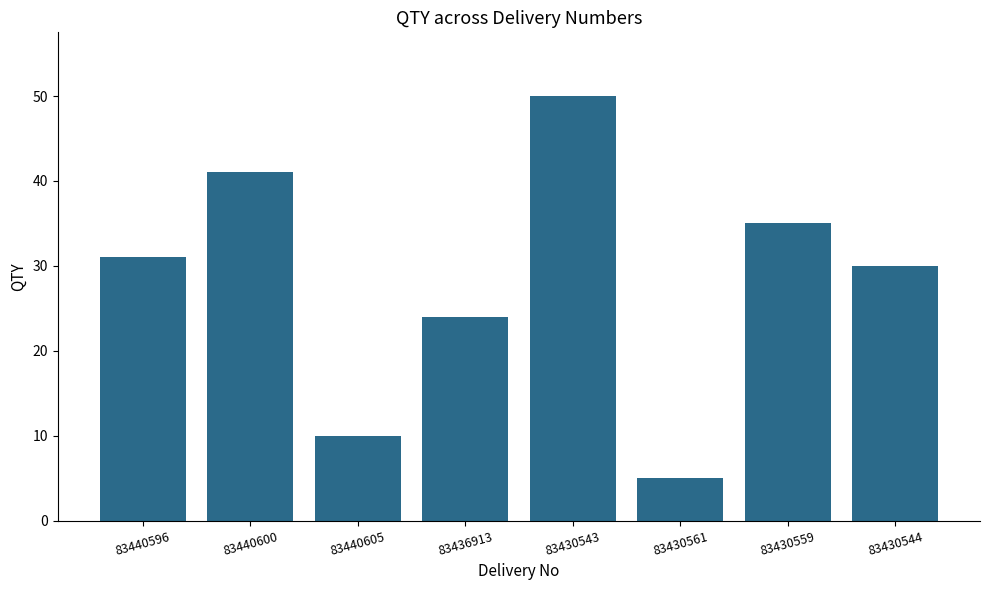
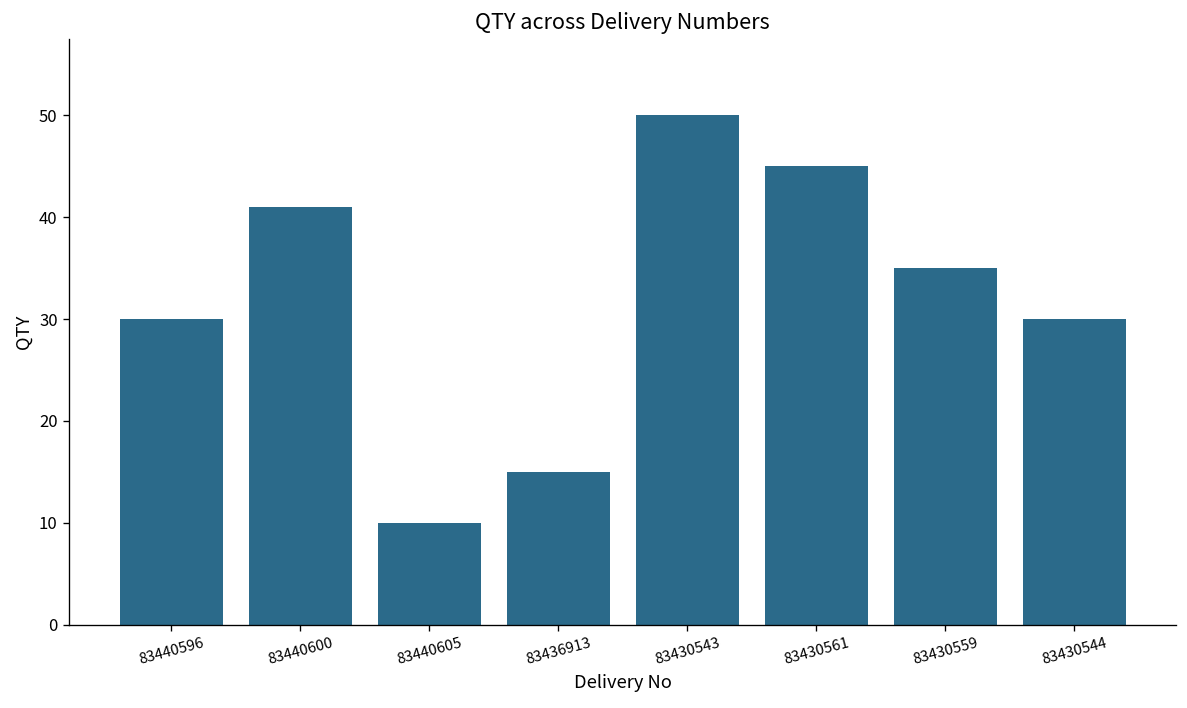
83440596: 31 -> 30
83436913: 24 -> 15
83430561: 5 -> 45
